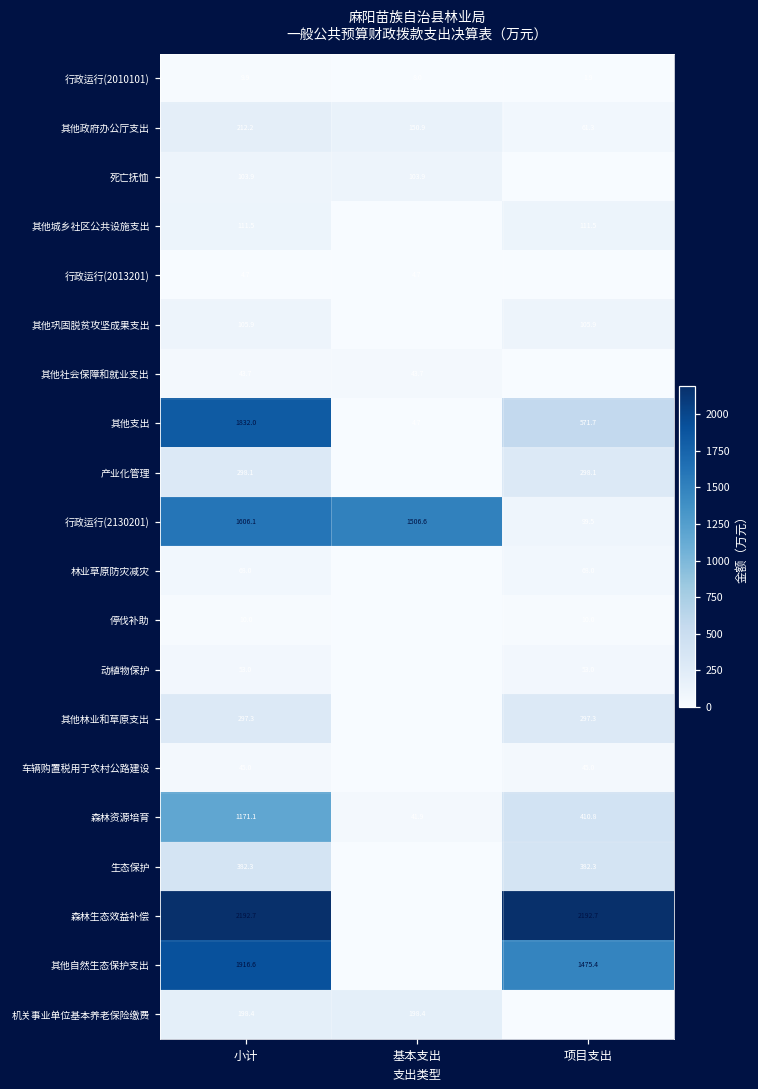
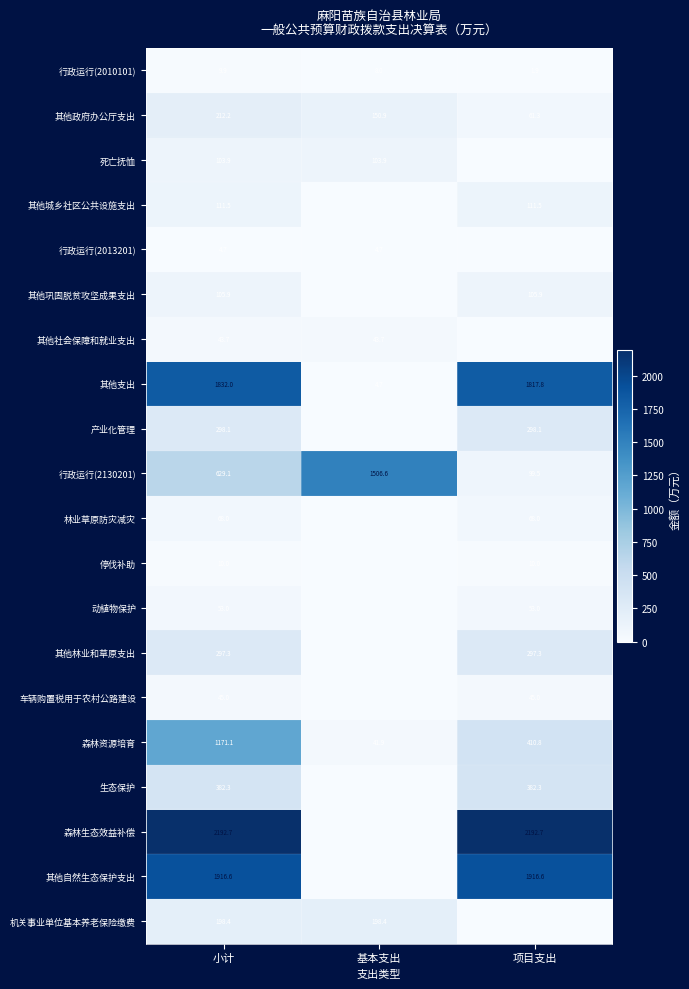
其他支出, 项目支出: 571.7 -> 1817.8
行政运行(2130201), 小计: 1606.1 -> 629.1
其他自然生态保护支出, 项目支出: 1475.4 -> 1916.6
